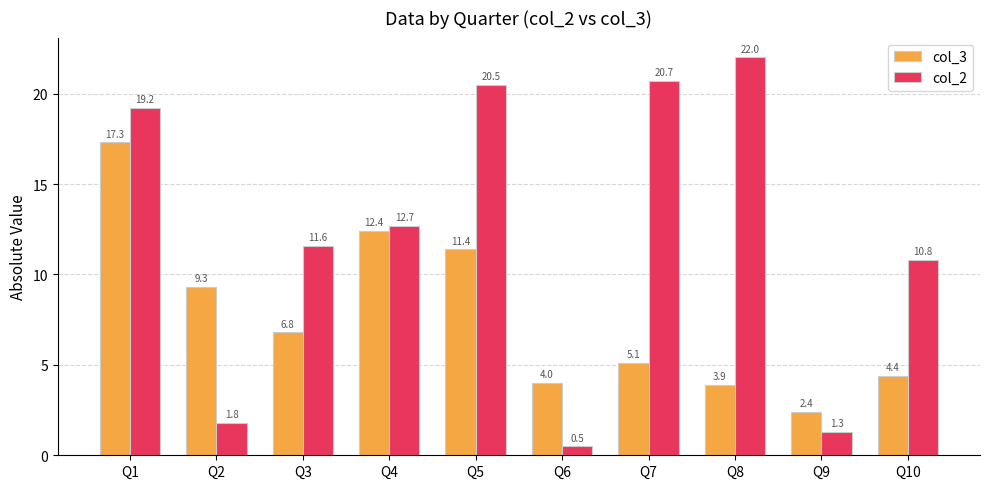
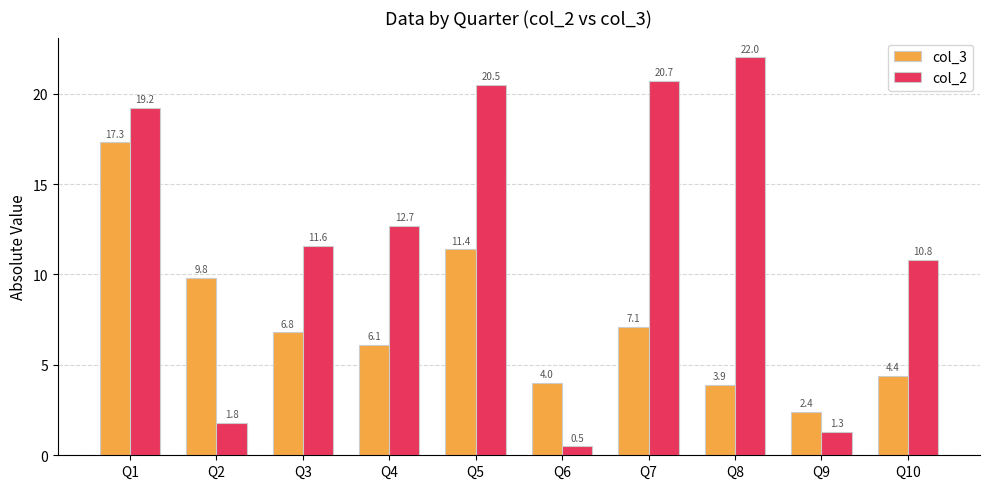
col_3, Q2: 9.3 -> 9.8
col_3, Q4: 12.4 -> 6.1
col_3, Q7: 5.1 -> 7.1
